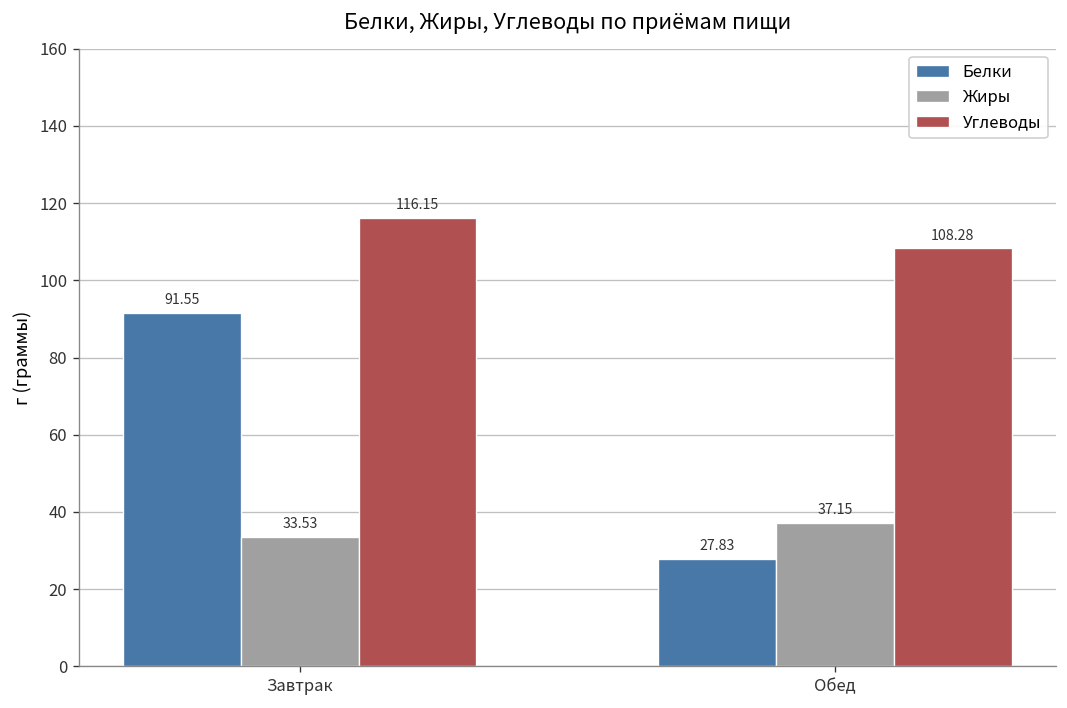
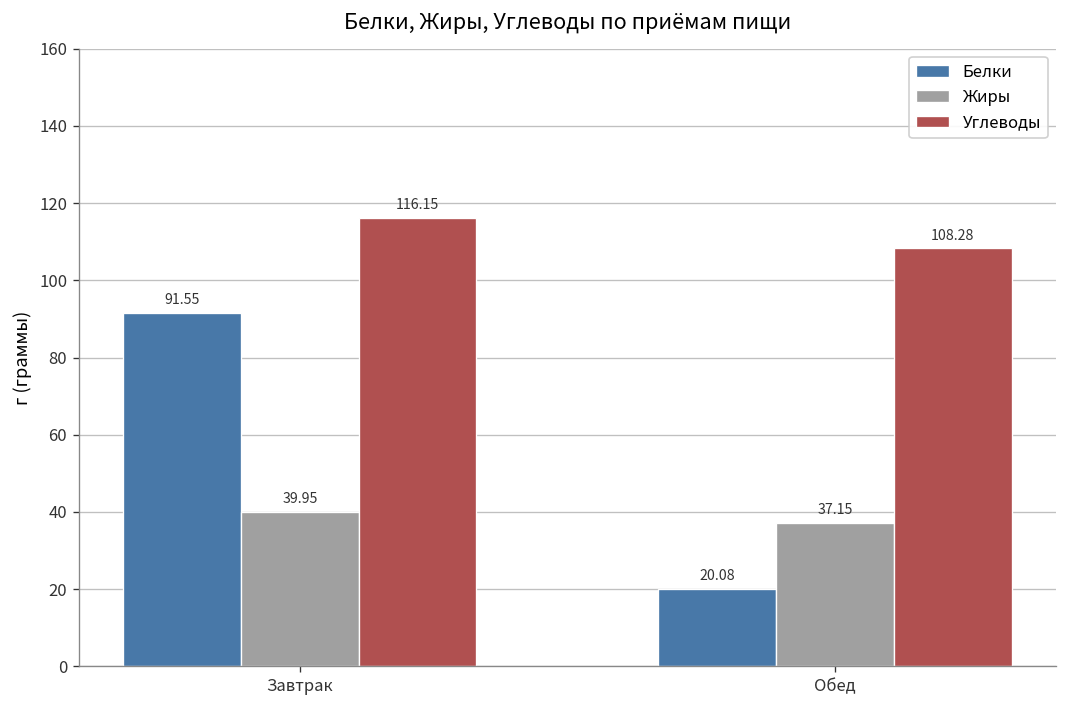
Жиры, Завтрак: 33.53 -> 39.95
Белки, Обед: 27.83 -> 20.08
